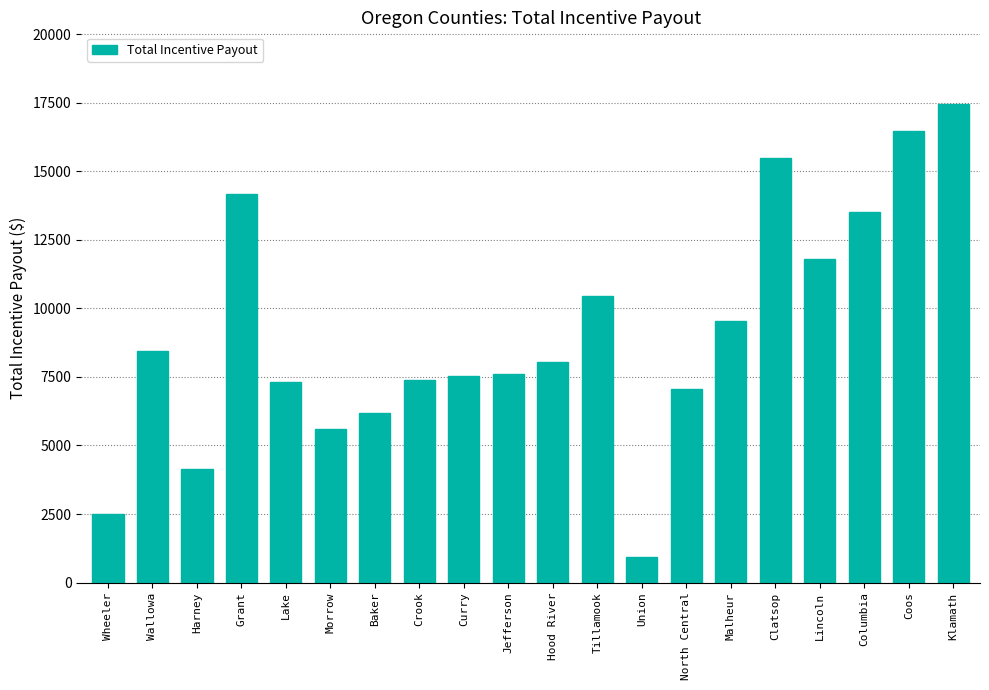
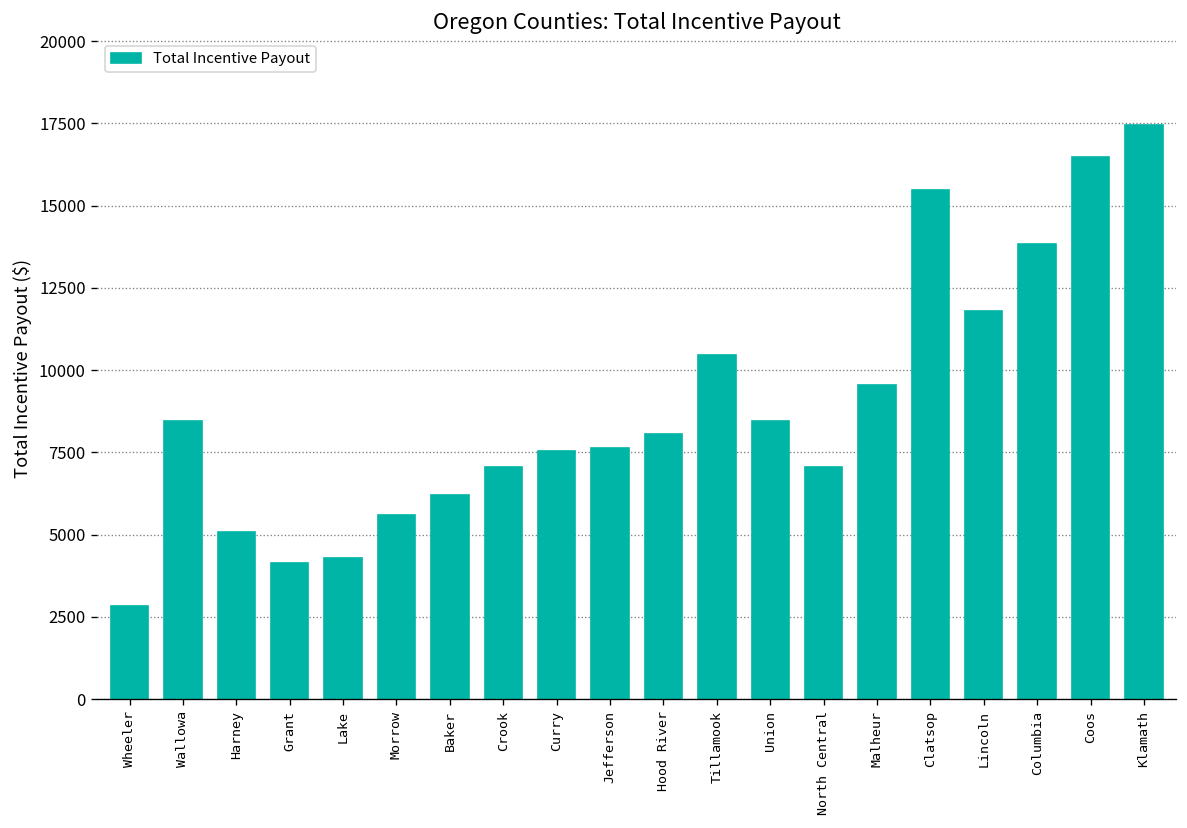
Wheeler: 2500 -> 2800
Harney: 4100 -> 5100
Grant: 14200 -> 4100
Lake: 7300 -> 4300
Crook: 7400 -> 7100
Union: 900 -> 8400
Columbia: 13500 -> 13800
